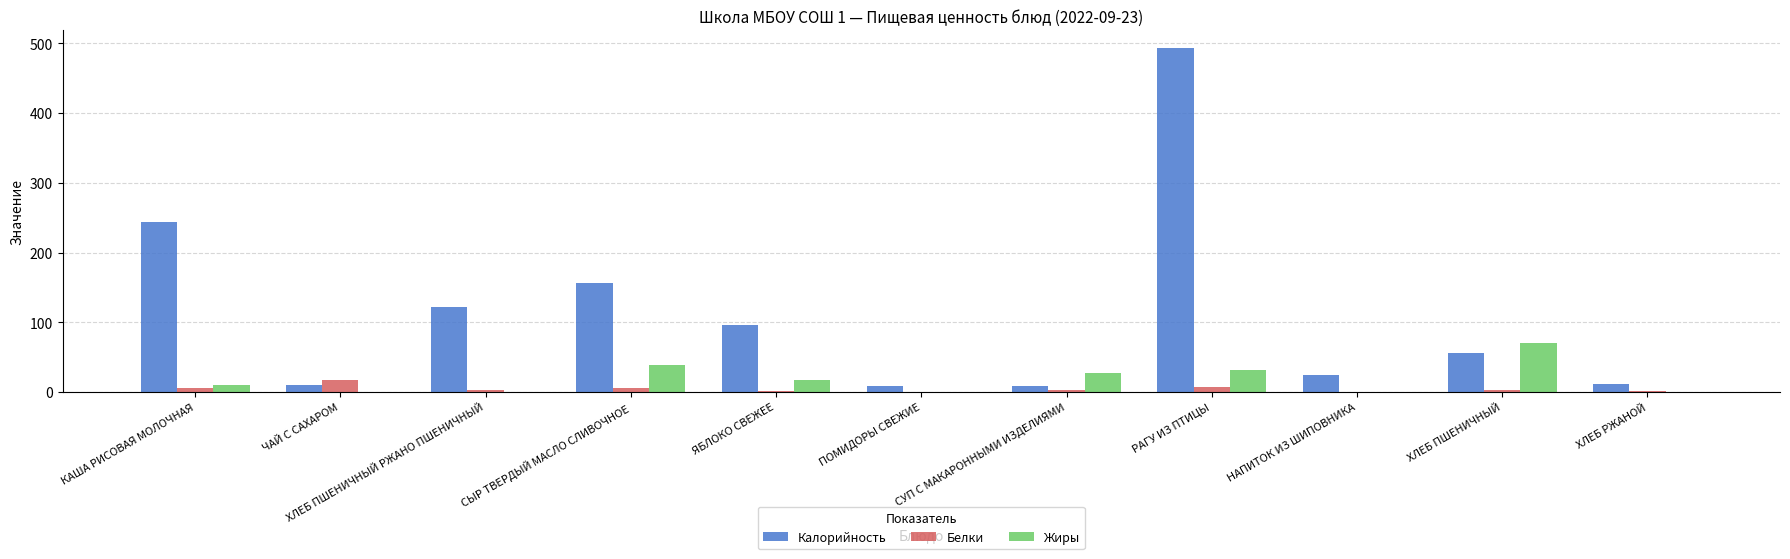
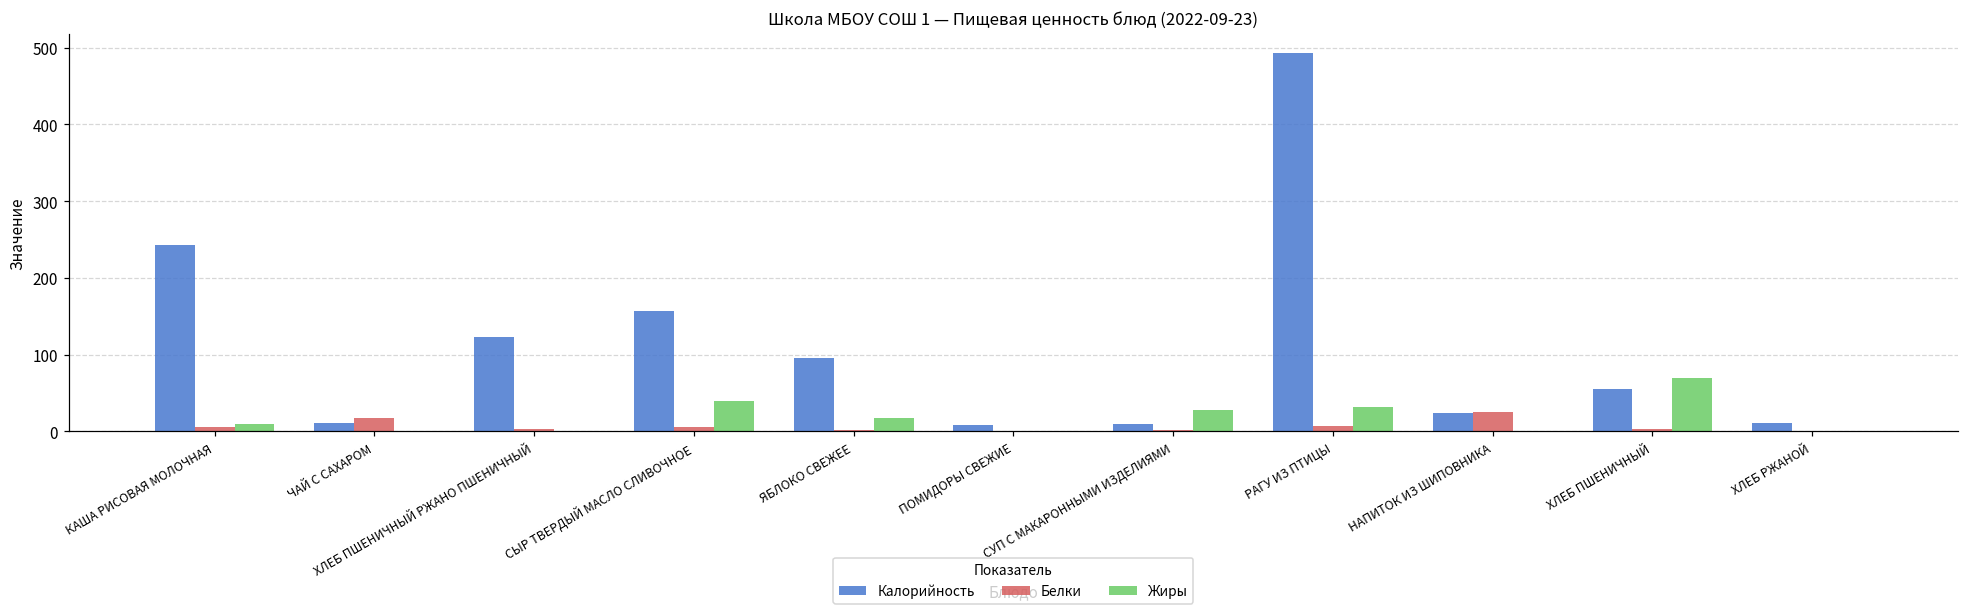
Белки, НАПИТОК ИЗ ШИПОВНИКА: 0 -> 20
